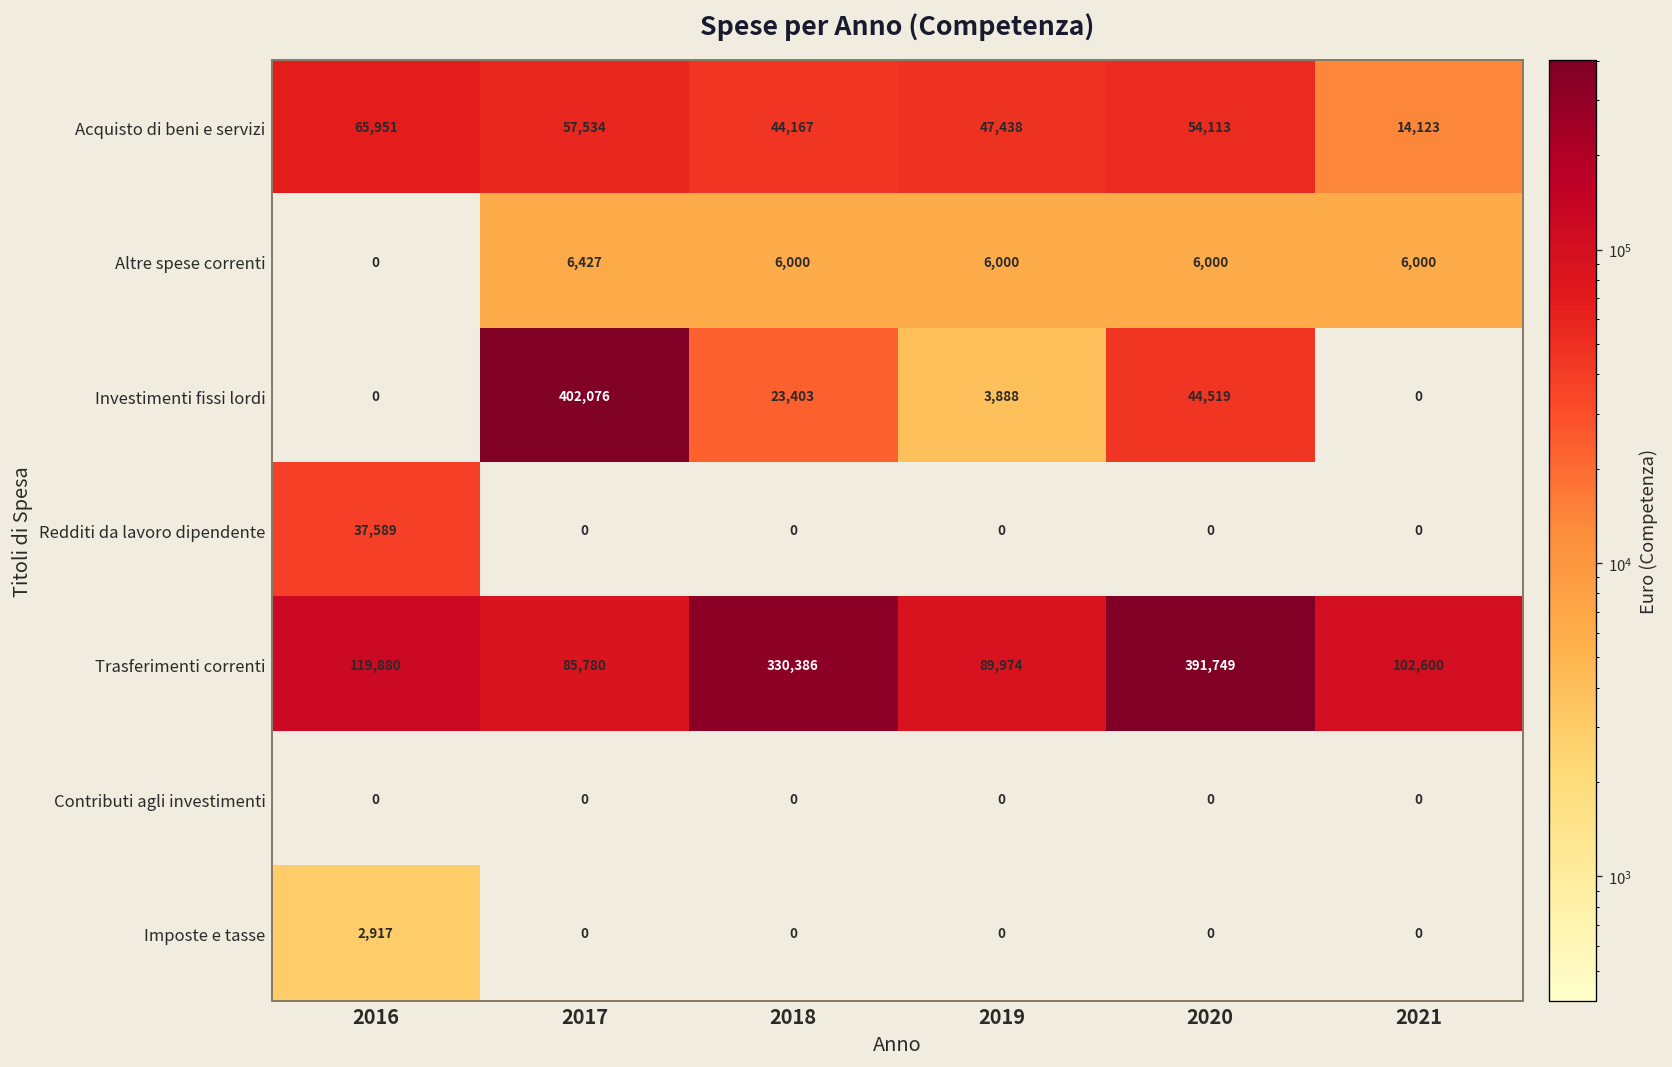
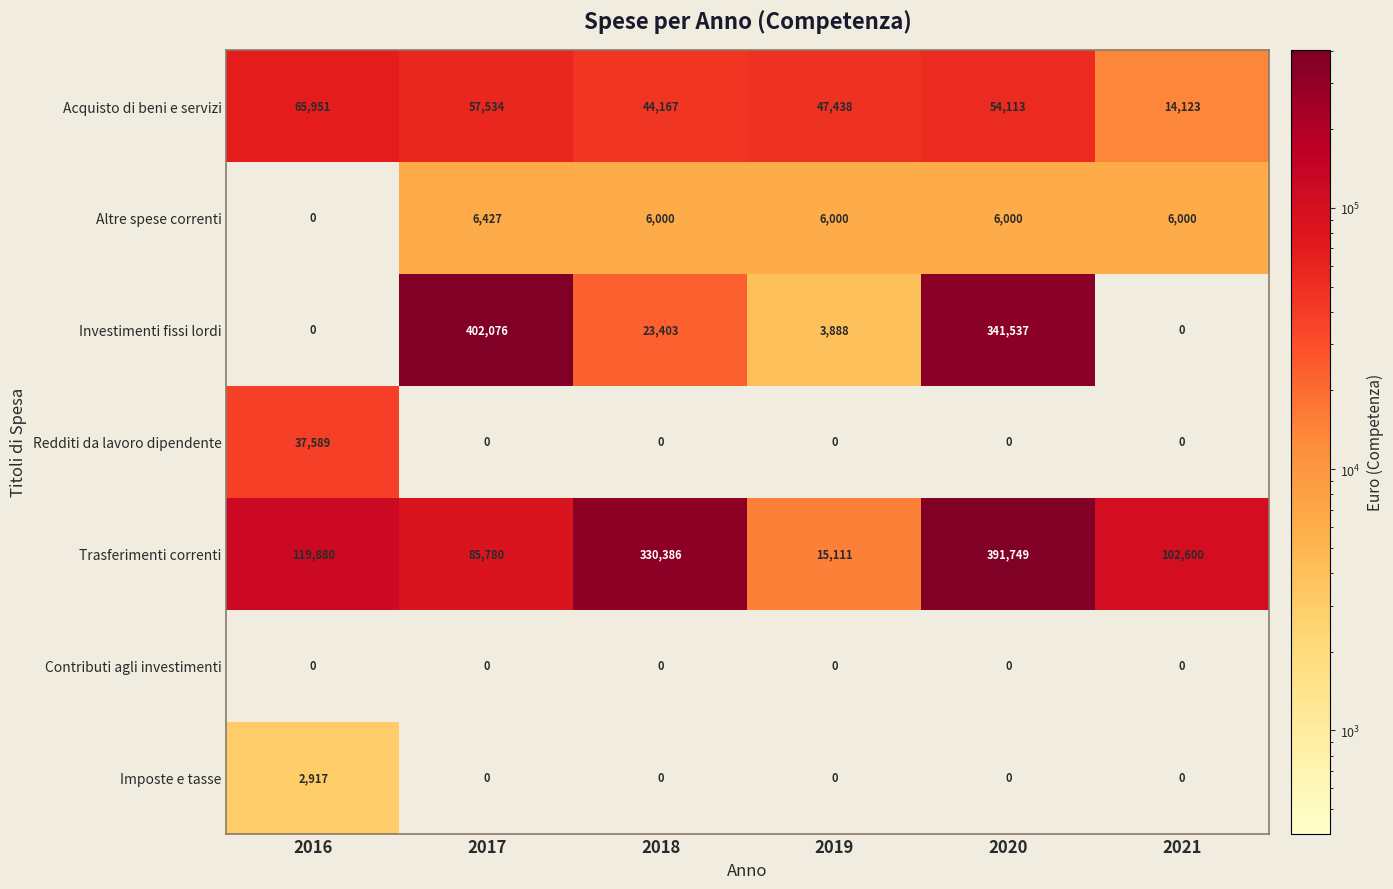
Investimenti fissi lordi, 2020: 44,519 -> 341,537
Trasferimenti correnti, 2019: 89,974 -> 15,111
